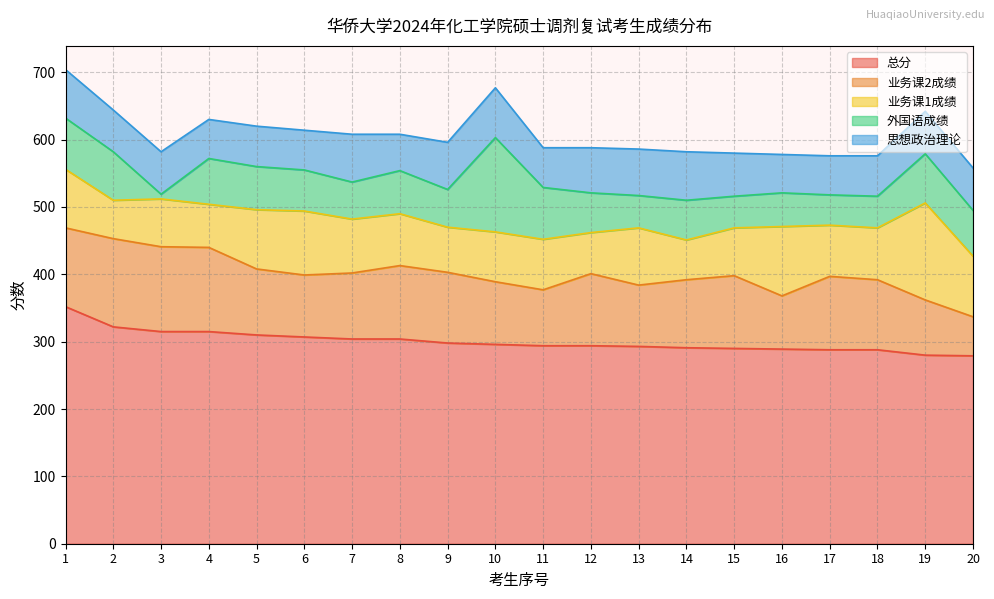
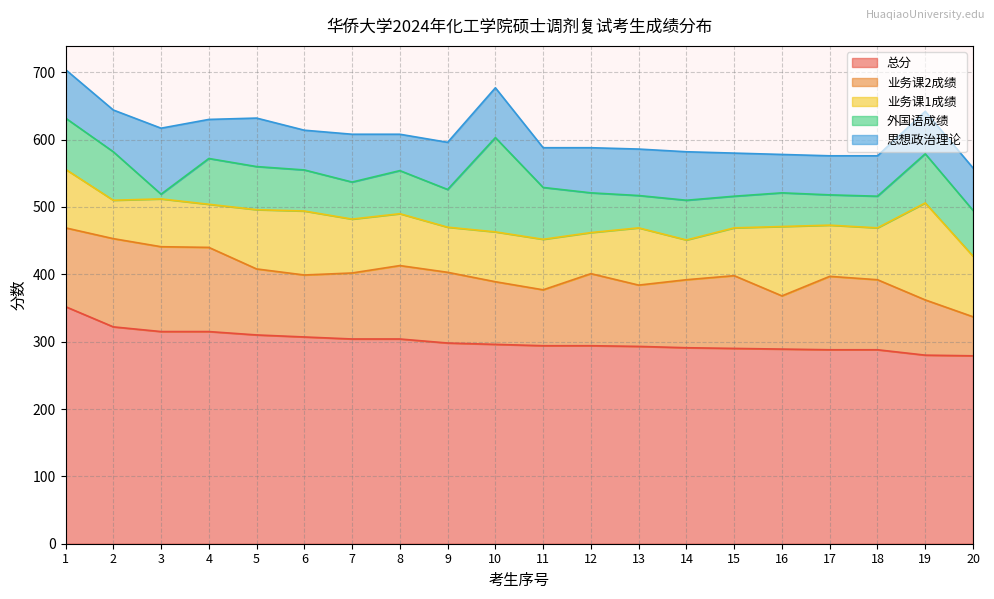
思想政治理论, 3: 60 -> 100
思想政治理论, 5: 60 -> 70
